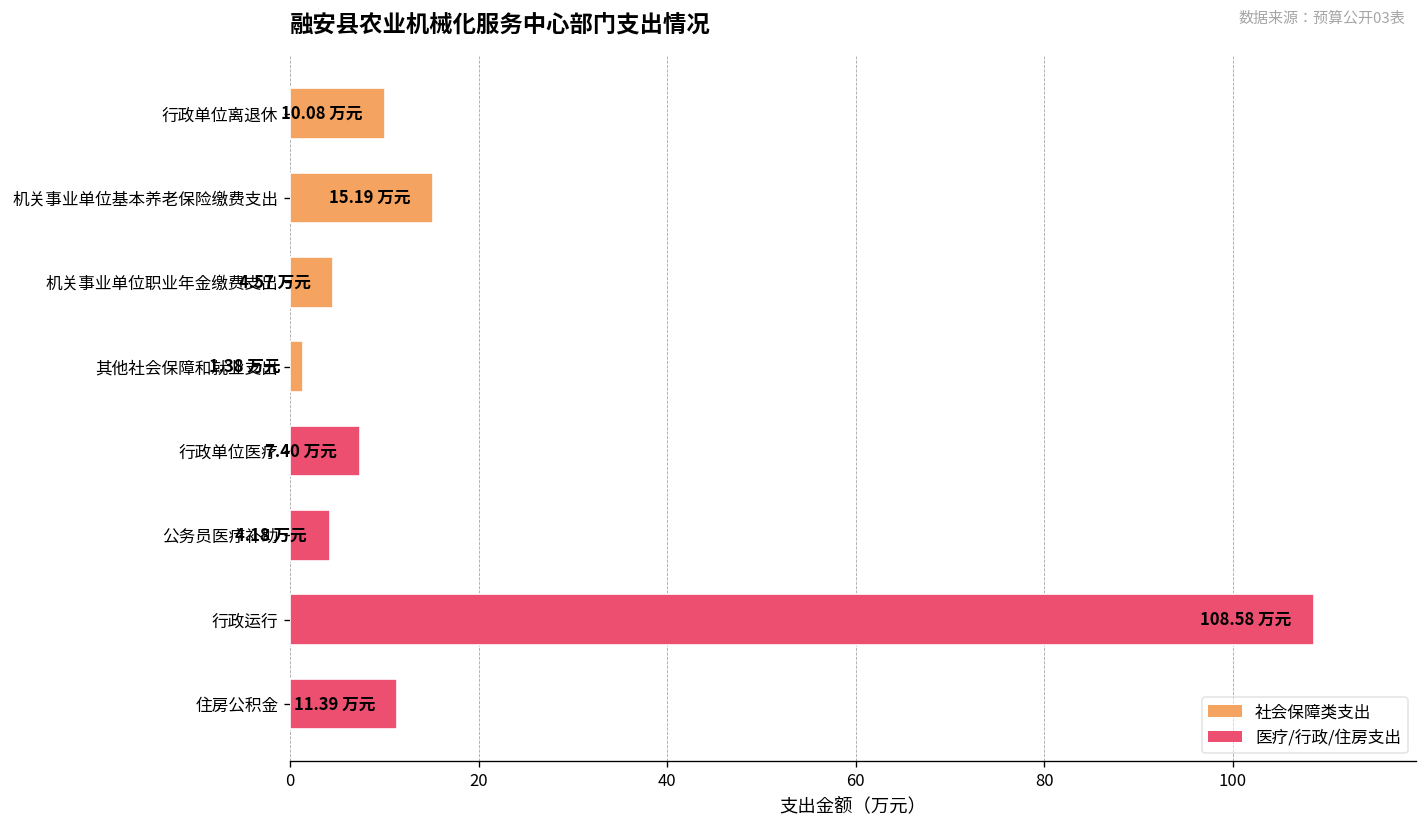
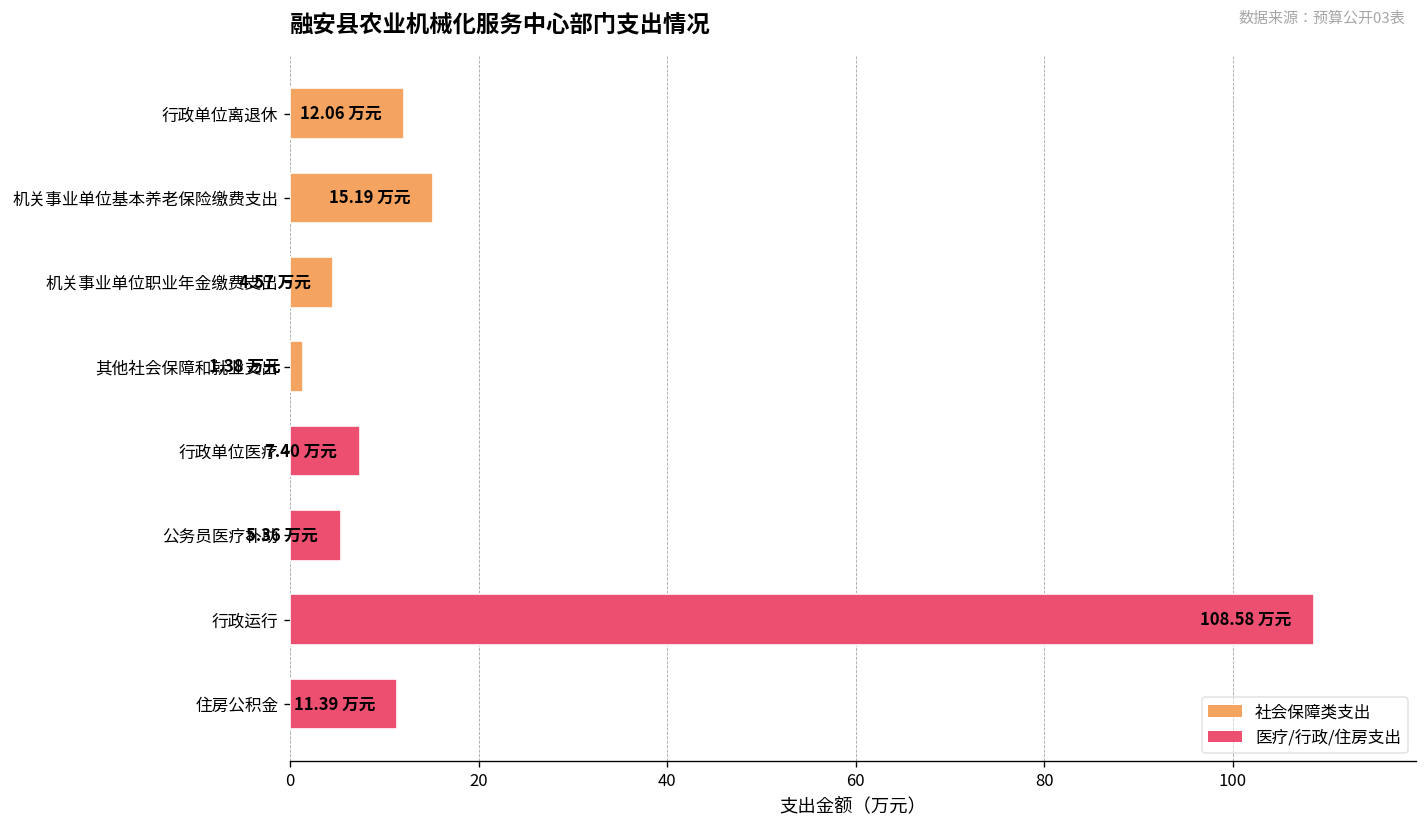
行政单位离退休: 10.08 -> 12.06
公务员医疗补助: 4.18 -> 5.36
